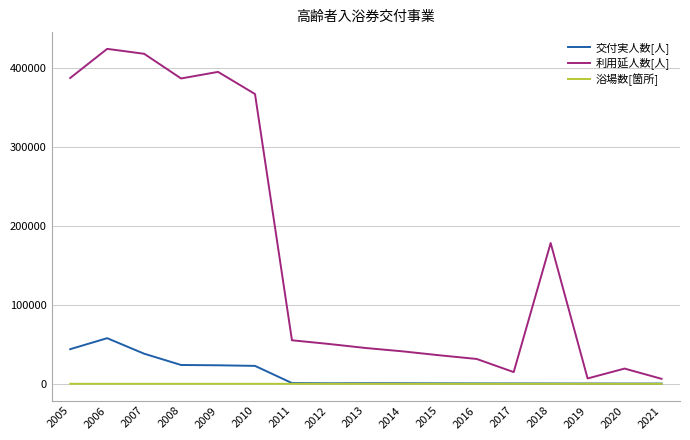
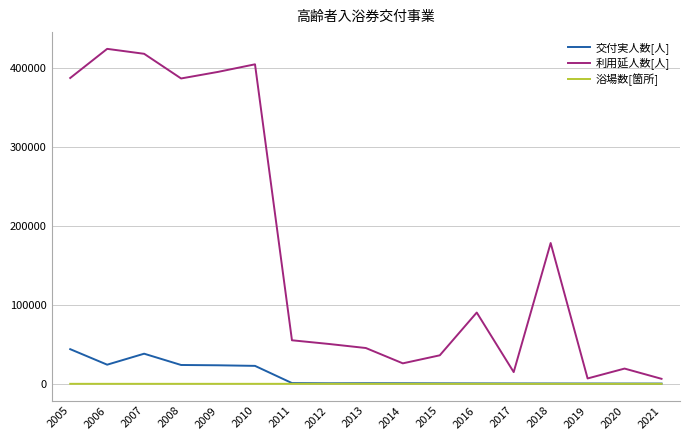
交付実人数[人], 2006: 60000 -> 20000
利用延人数[人], 2010: 370000 -> 400000
利用延人数[人], 2014: 40000 -> 30000
利用延人数[人], 2016: 30000 -> 90000
